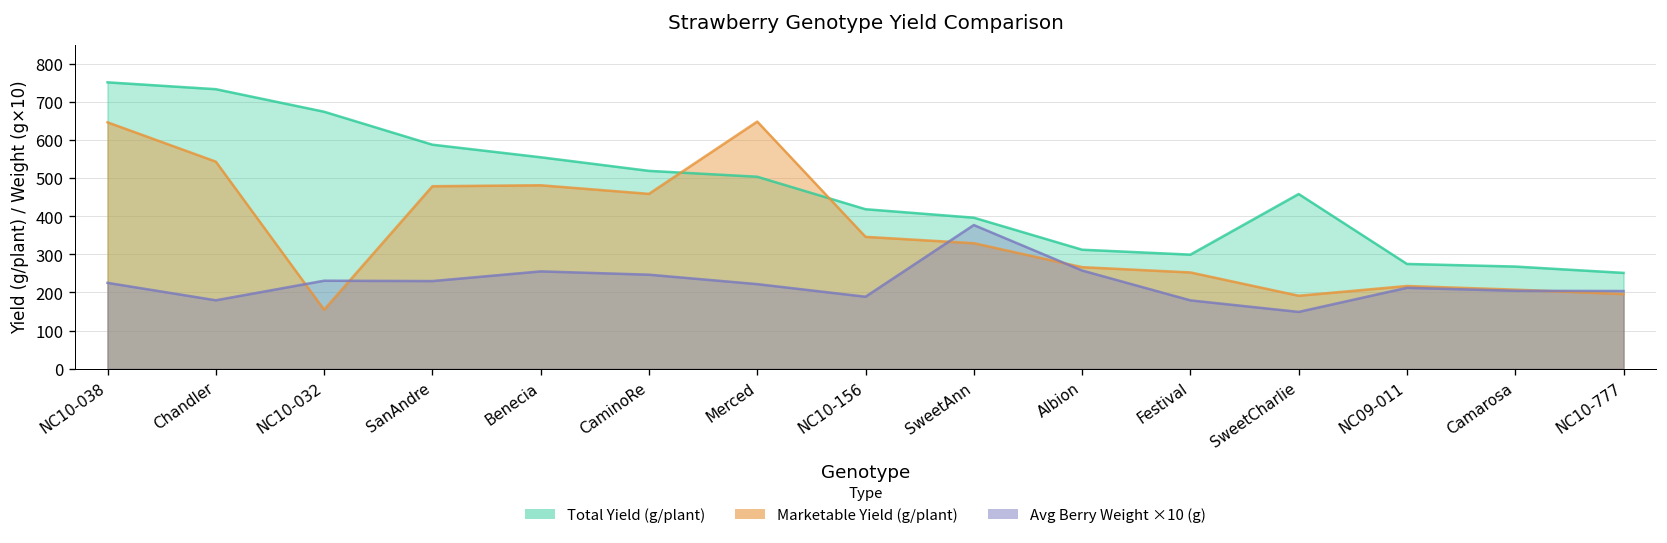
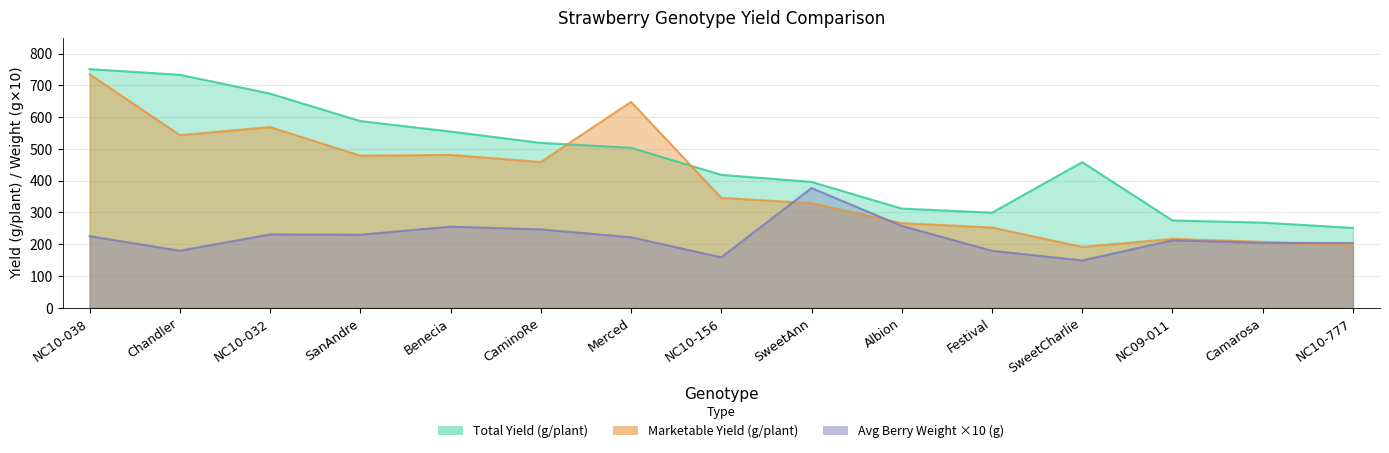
Marketable Yield (g/plant), NC10-038: 650 -> 730
Marketable Yield (g/plant), NC10-032: 150 -> 570
Avg Berry Weight ×10 (g), NC10-156: 190 -> 160
